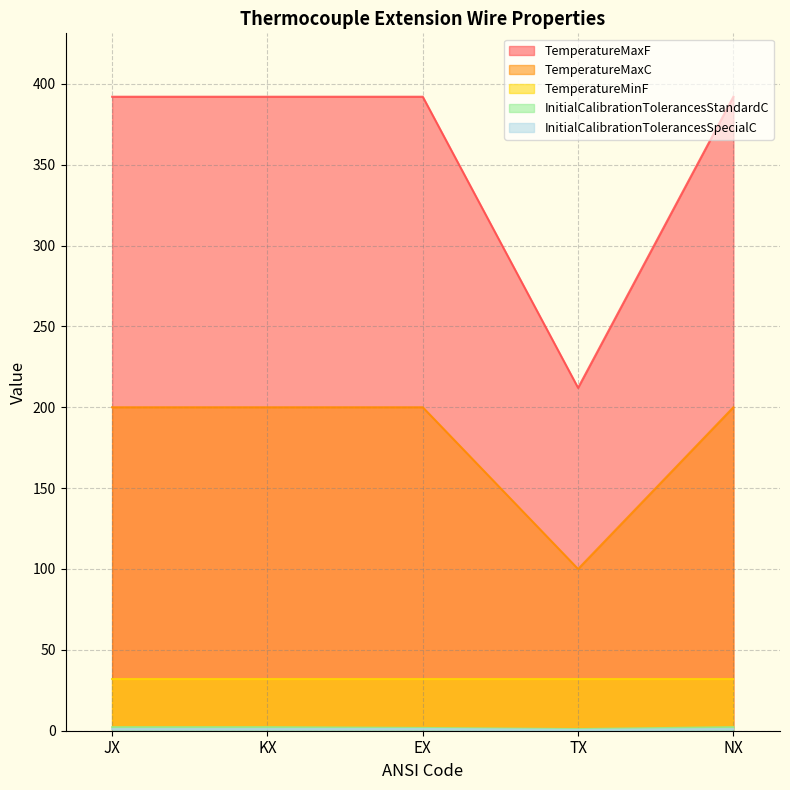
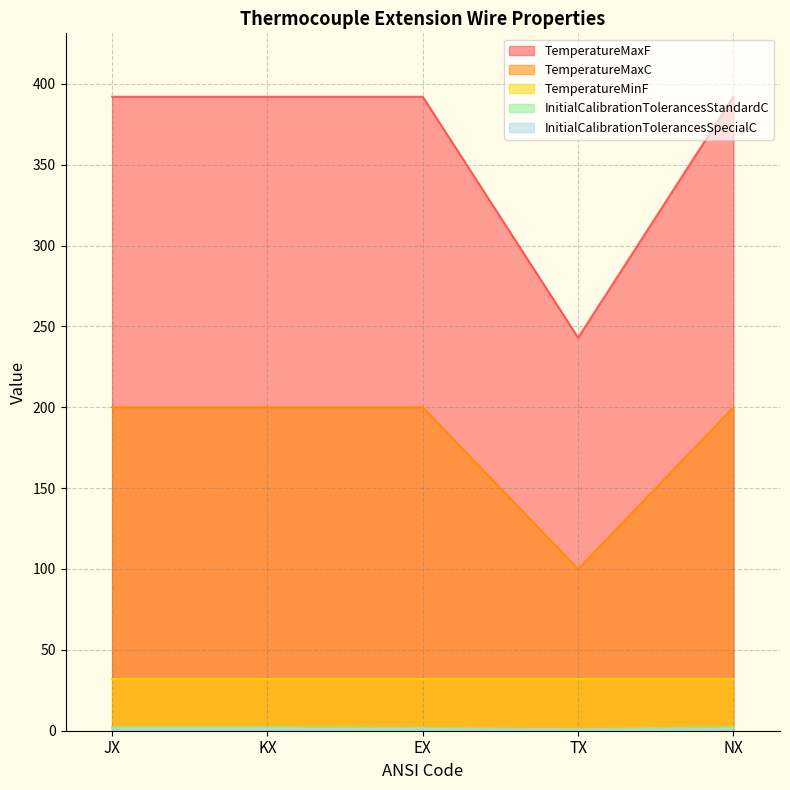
TemperatureMaxF, TX: 212 -> 243
